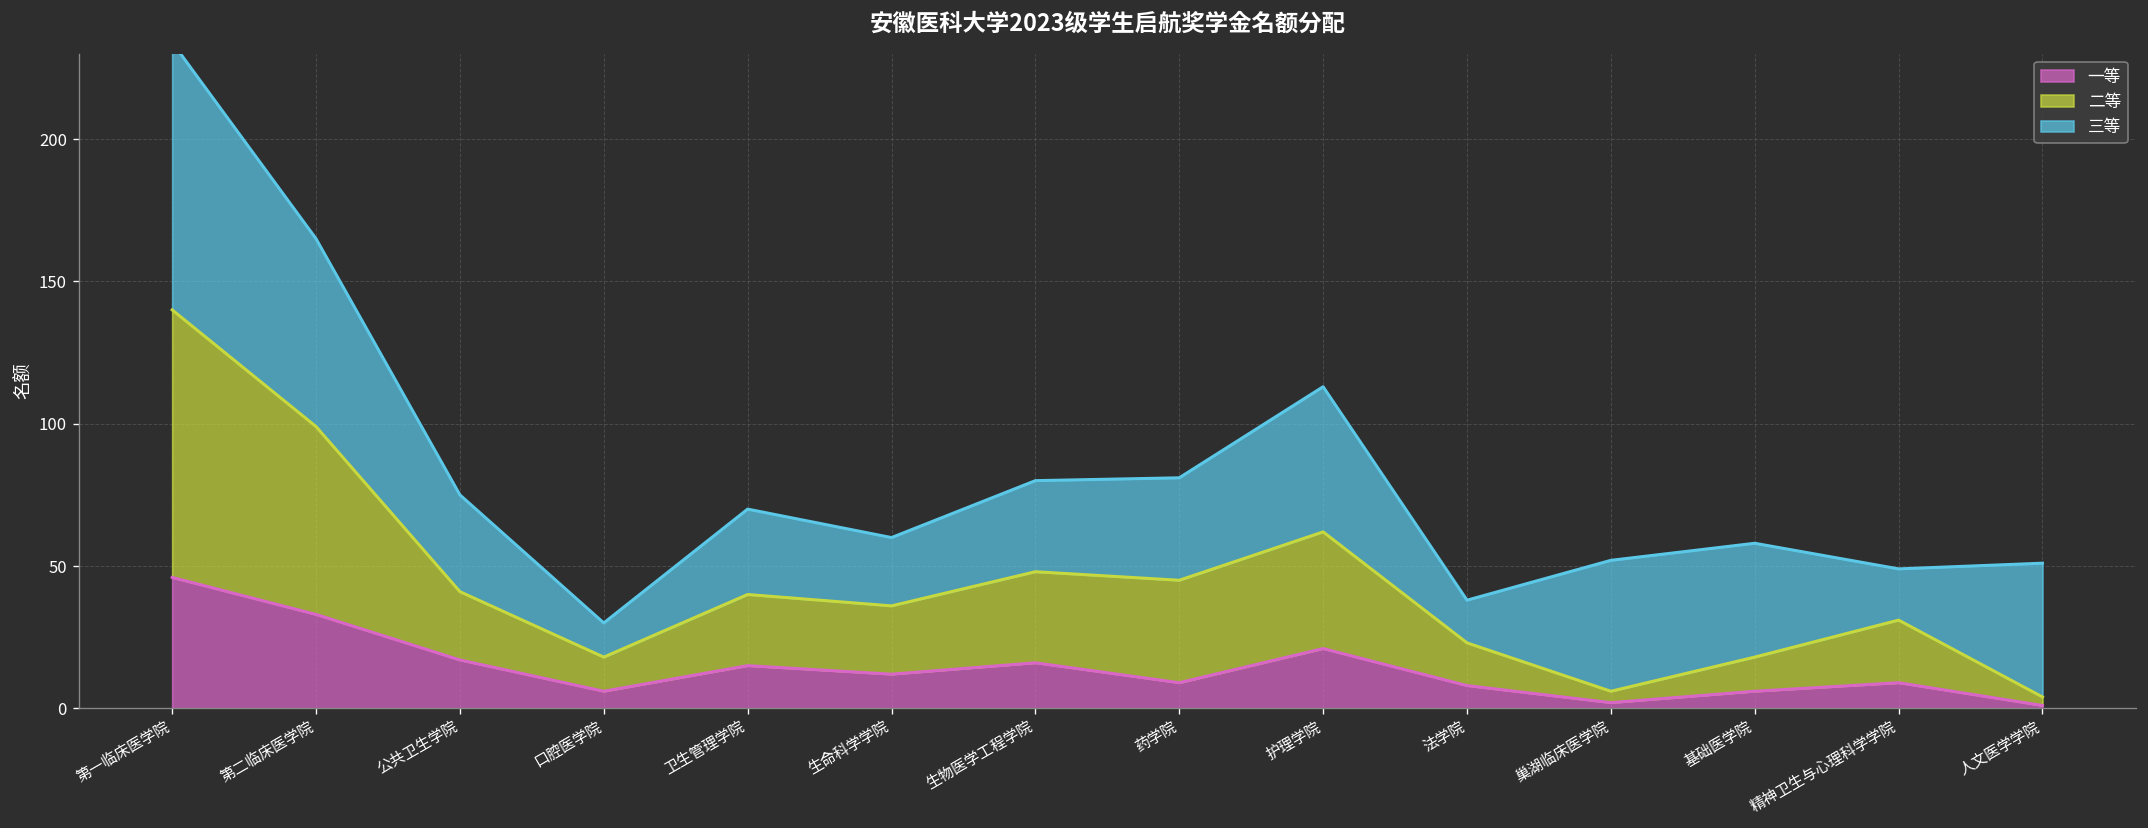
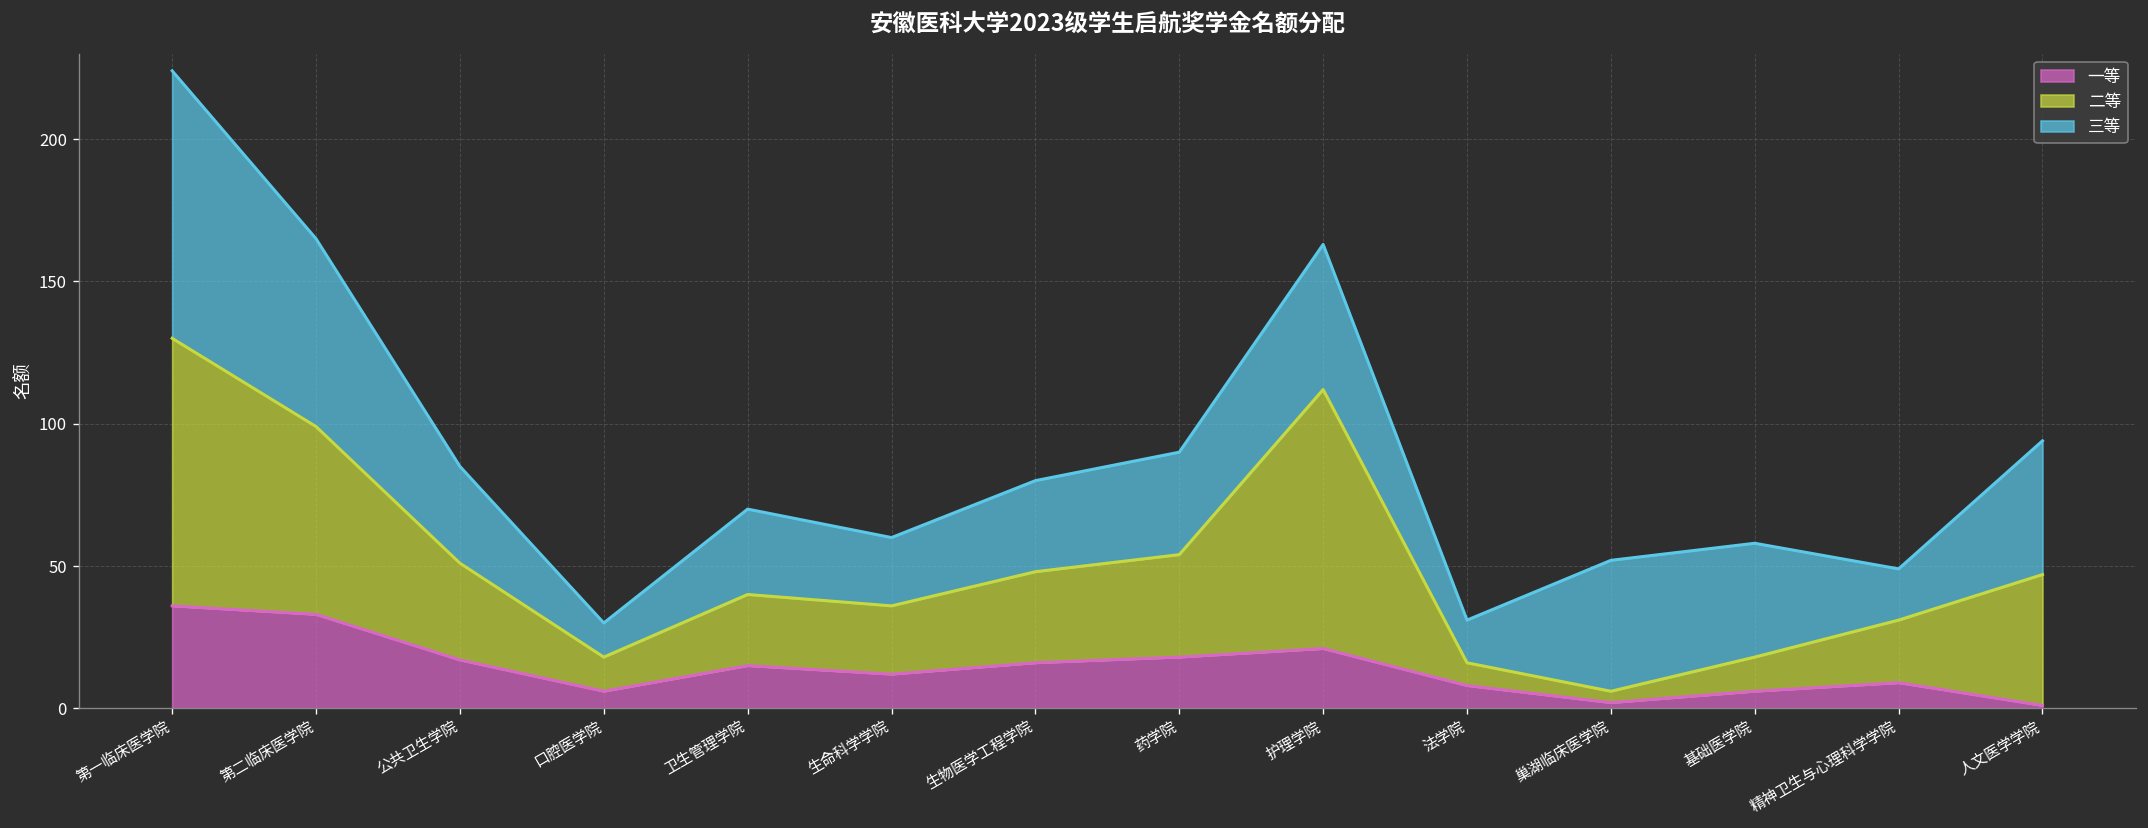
一等, 第一临床医学院: 46 -> 36
二等, 公共卫生学院: 24 -> 34
一等, 药学院: 9 -> 18
二等, 护理学院: 41 -> 91
二等, 法学院: 15 -> 8
二等, 人文医学学院: 3 -> 46
